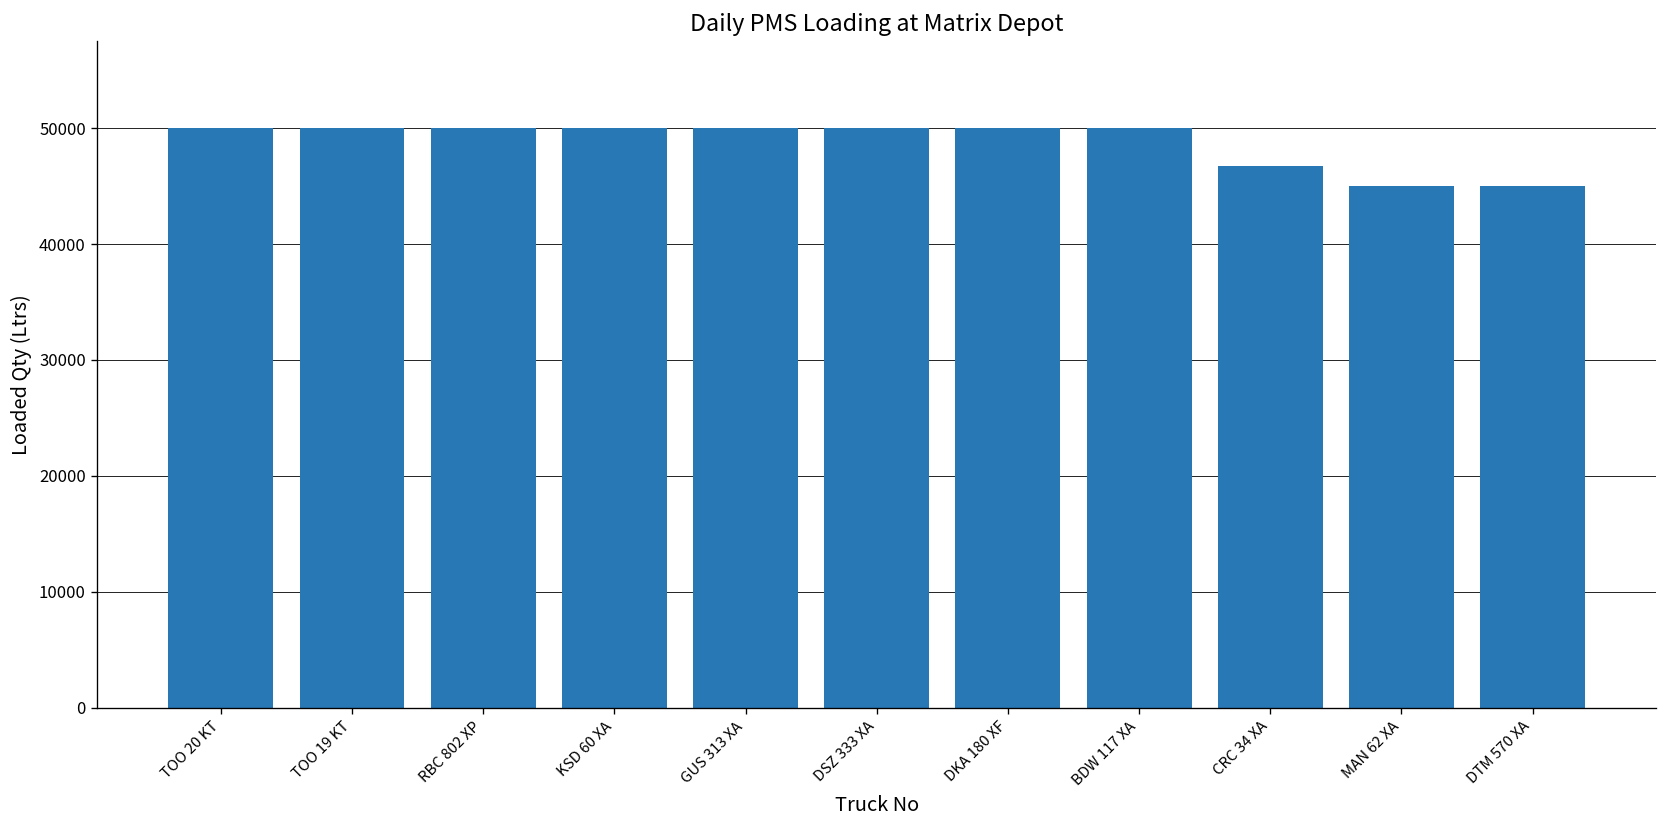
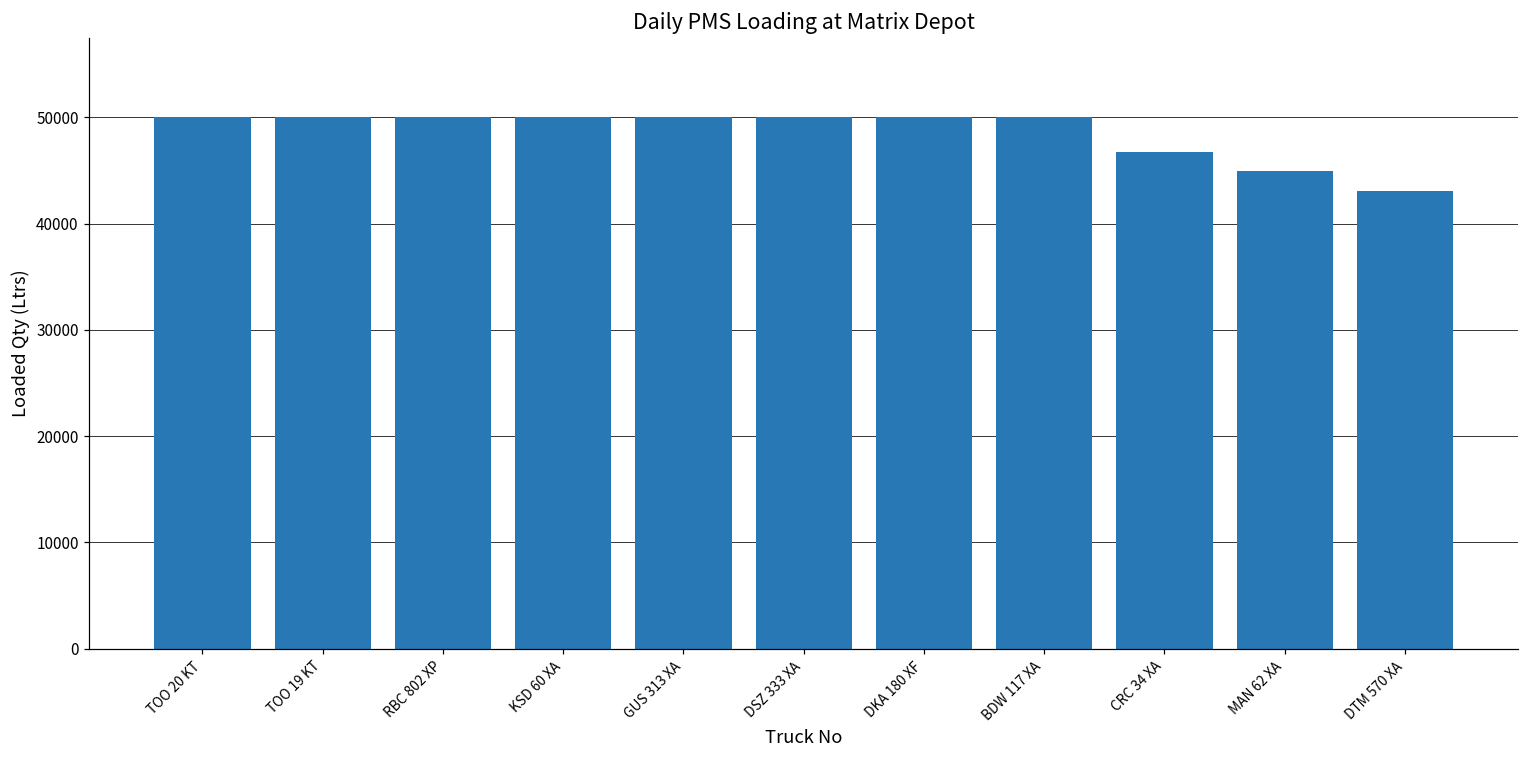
DTM 570 XA: 45000 -> 43000
